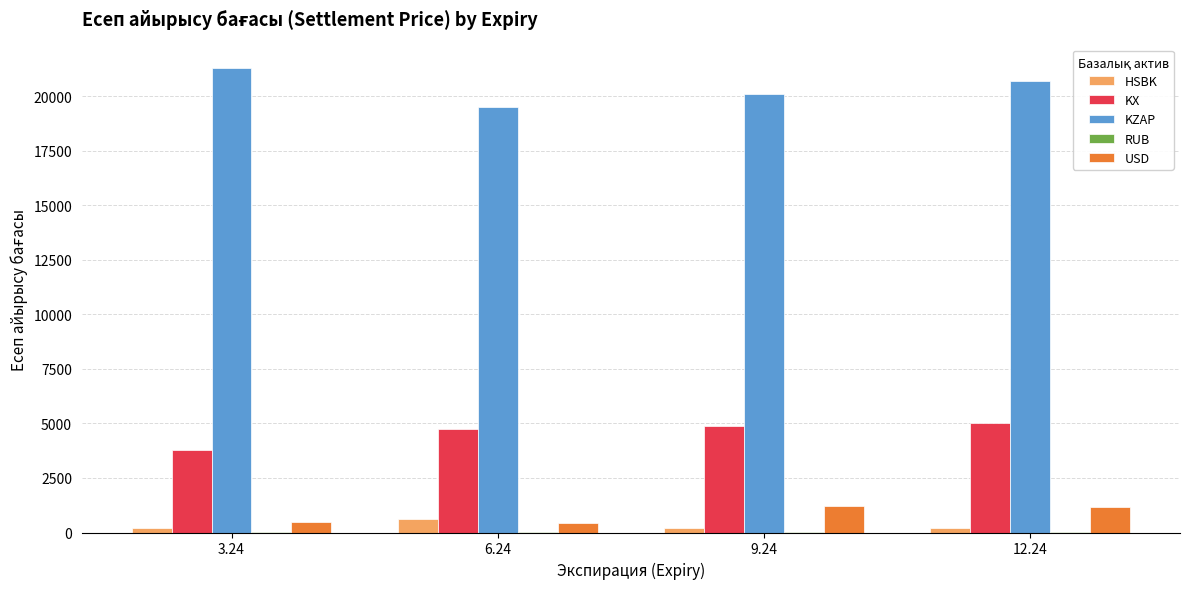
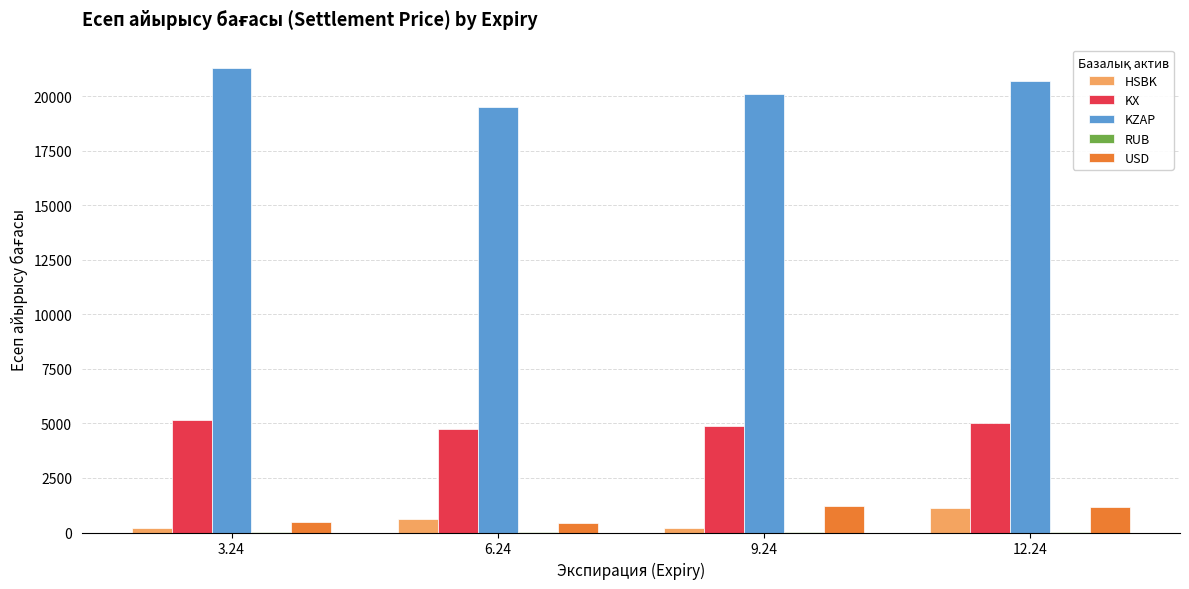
KX, 3.24: 3800 -> 5200
HSBK, 12.24: 200 -> 1100
